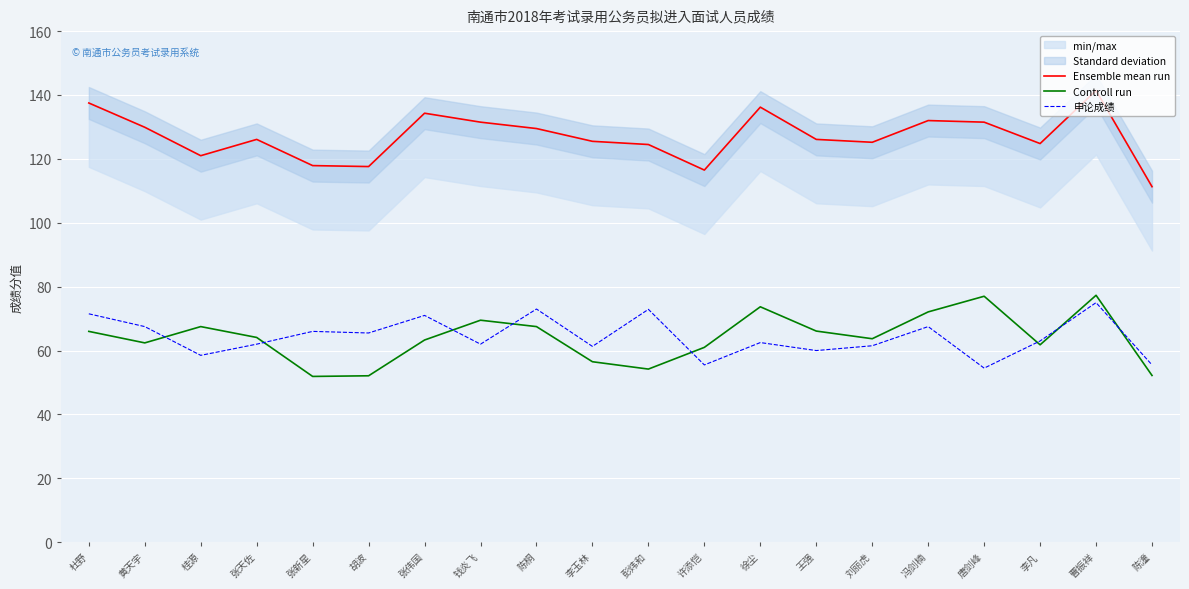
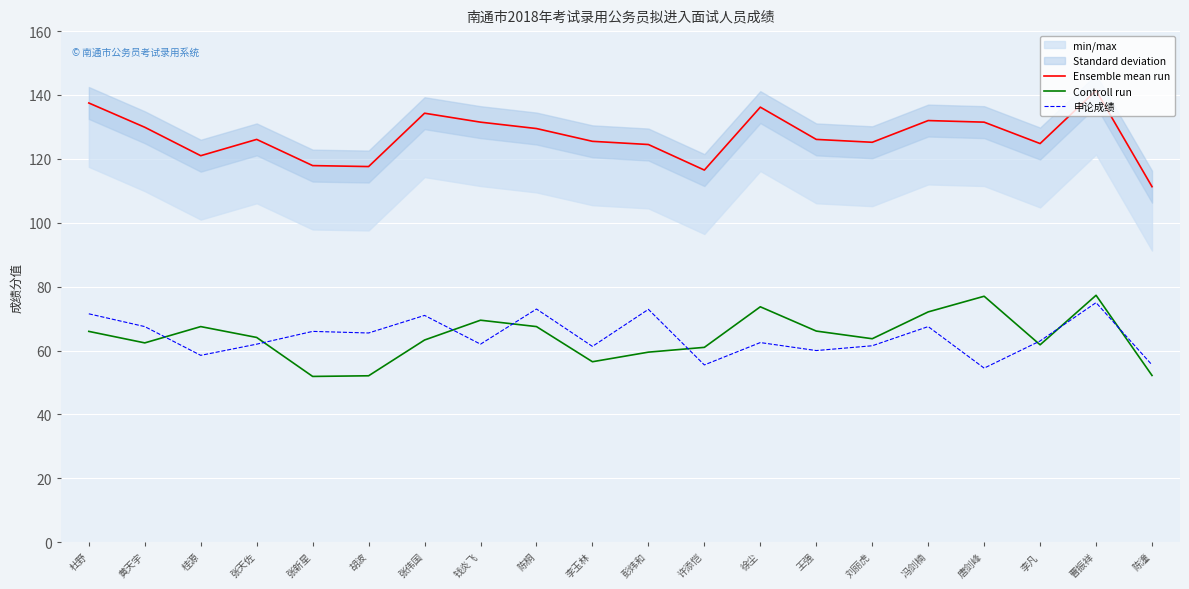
Controll run, 彭炜和: 54 -> 60
